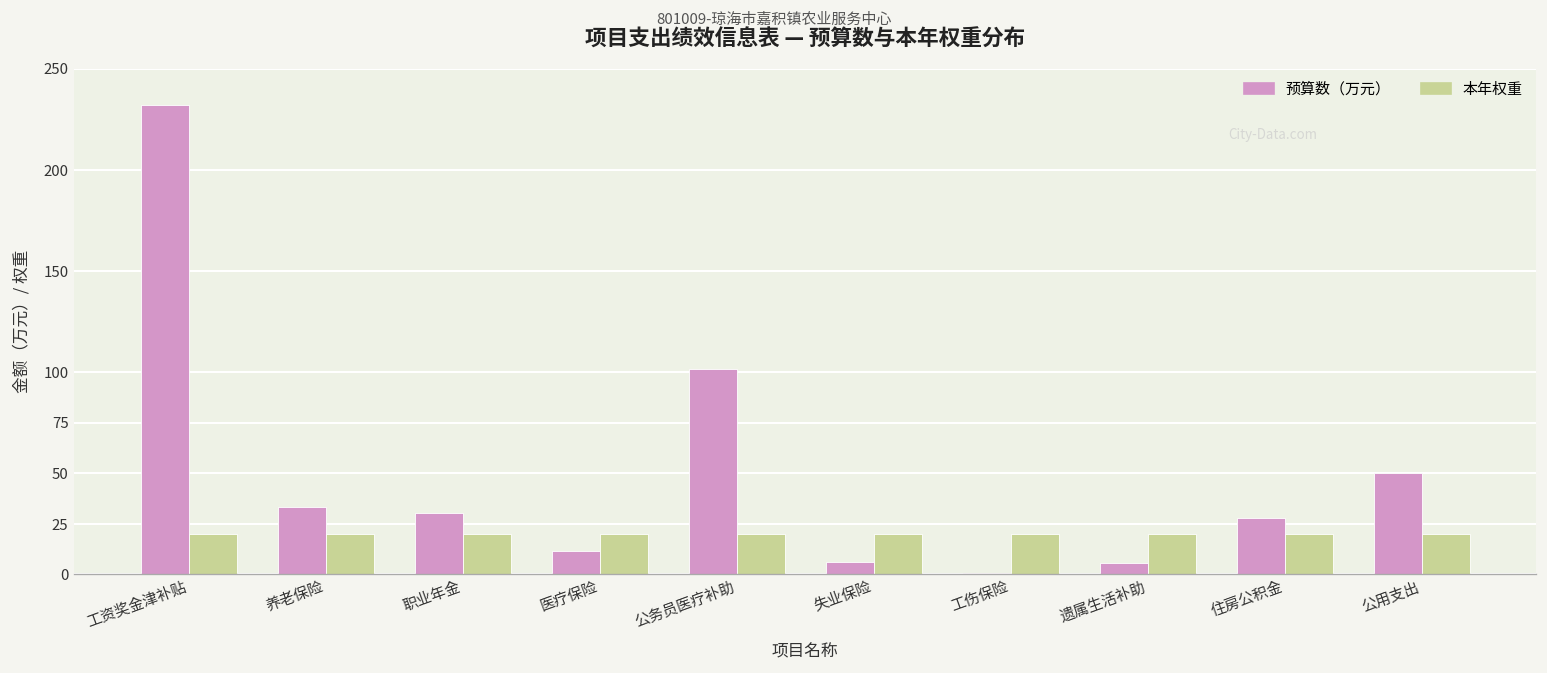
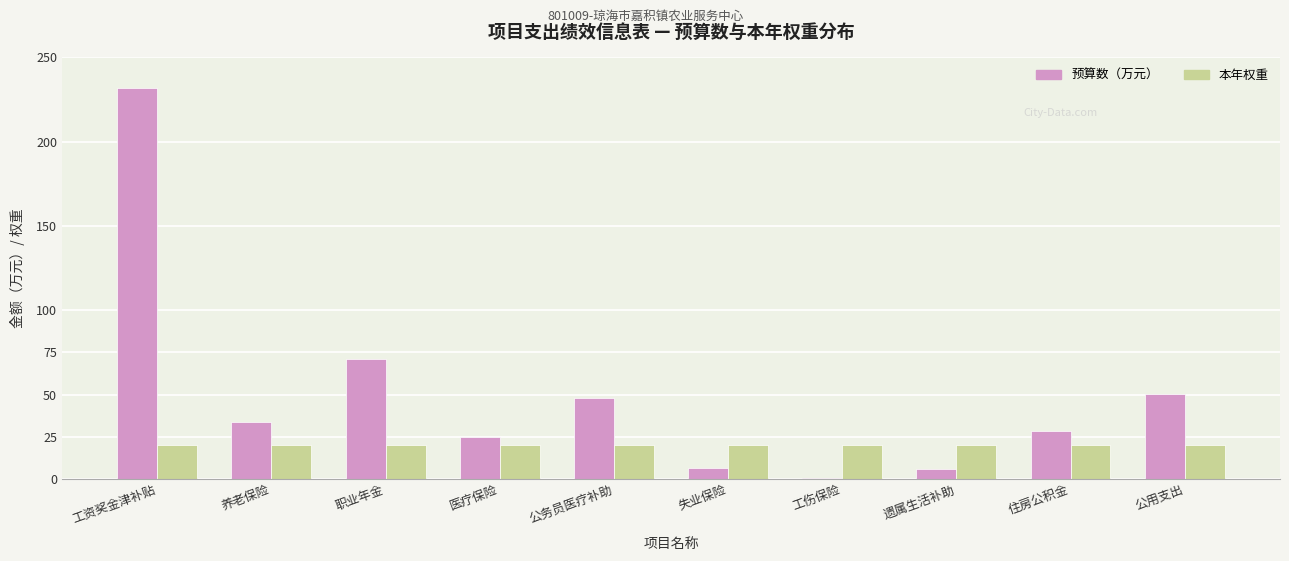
预算数（万元）, 职业年金: 30 -> 71
预算数（万元）, 医疗保险: 12 -> 25
预算数（万元）, 公务员医疗补助: 101 -> 48
